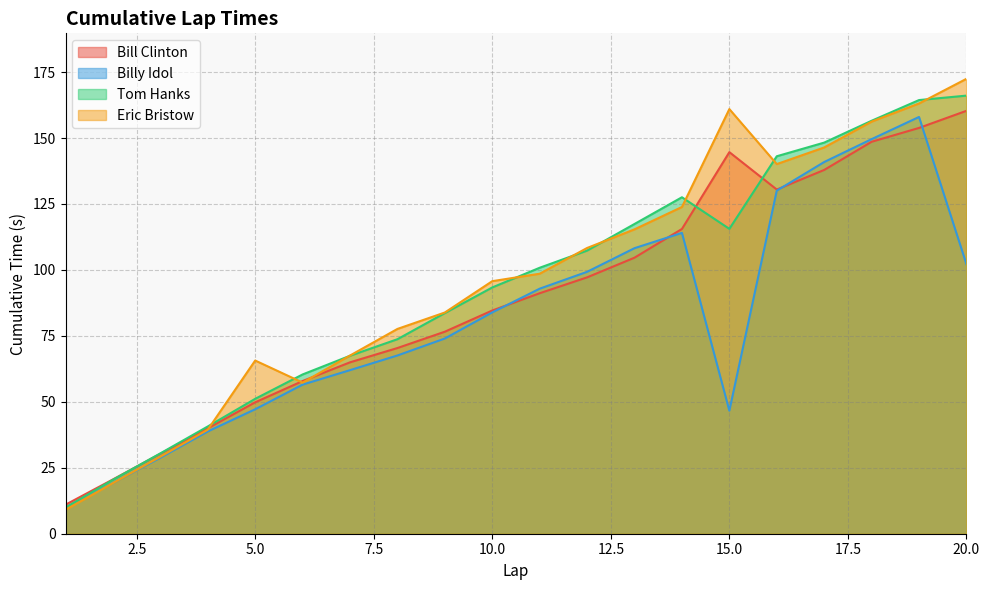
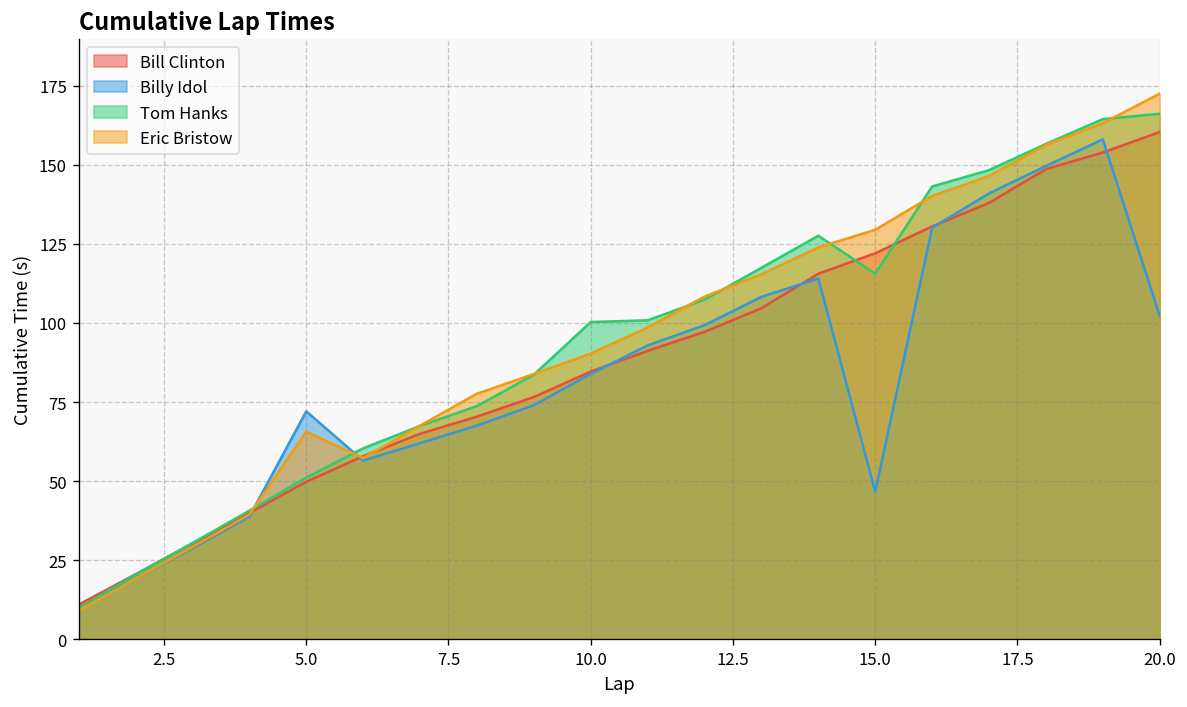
Billy Idol, 5.0: 47 -> 72
Tom Hanks, 10.0: 93 -> 100
Eric Bristow, 10.0: 96 -> 90
Bill Clinton, 15.0: 145 -> 122
Eric Bristow, 15.0: 161 -> 129
